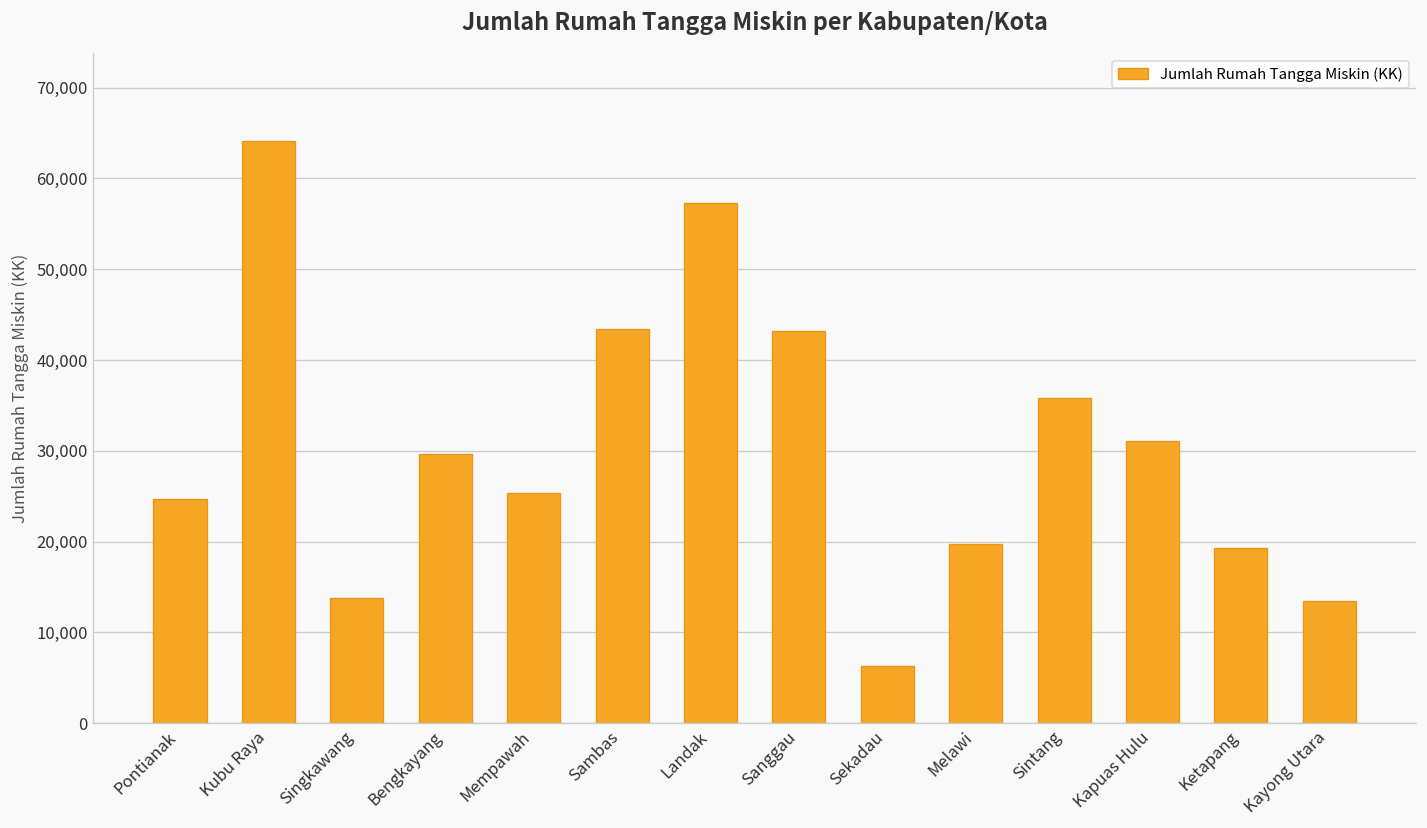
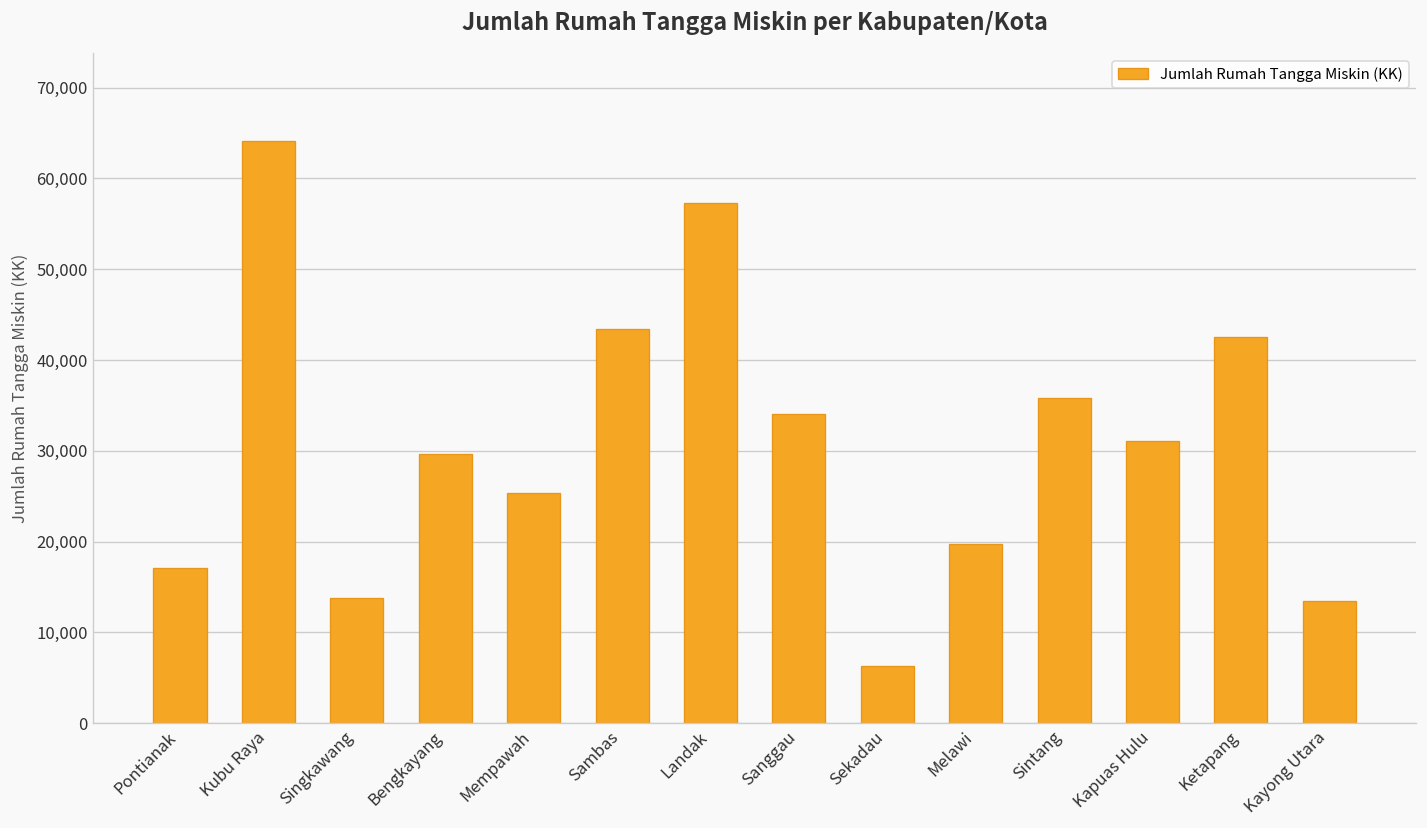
Pontianak: 25,000 -> 17,000
Sanggau: 43,000 -> 34,000
Ketapang: 19,000 -> 42,000
